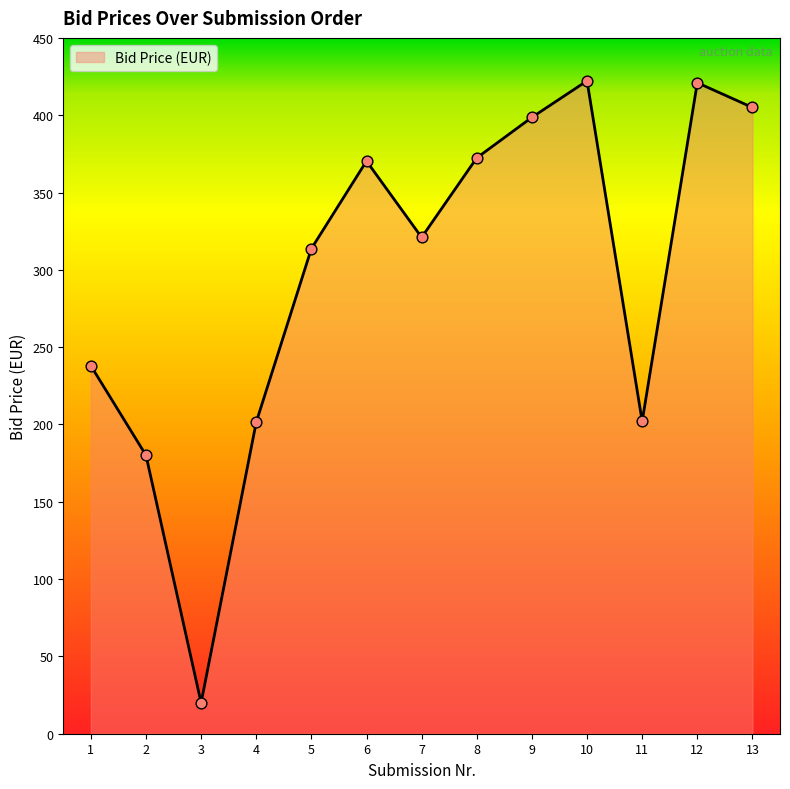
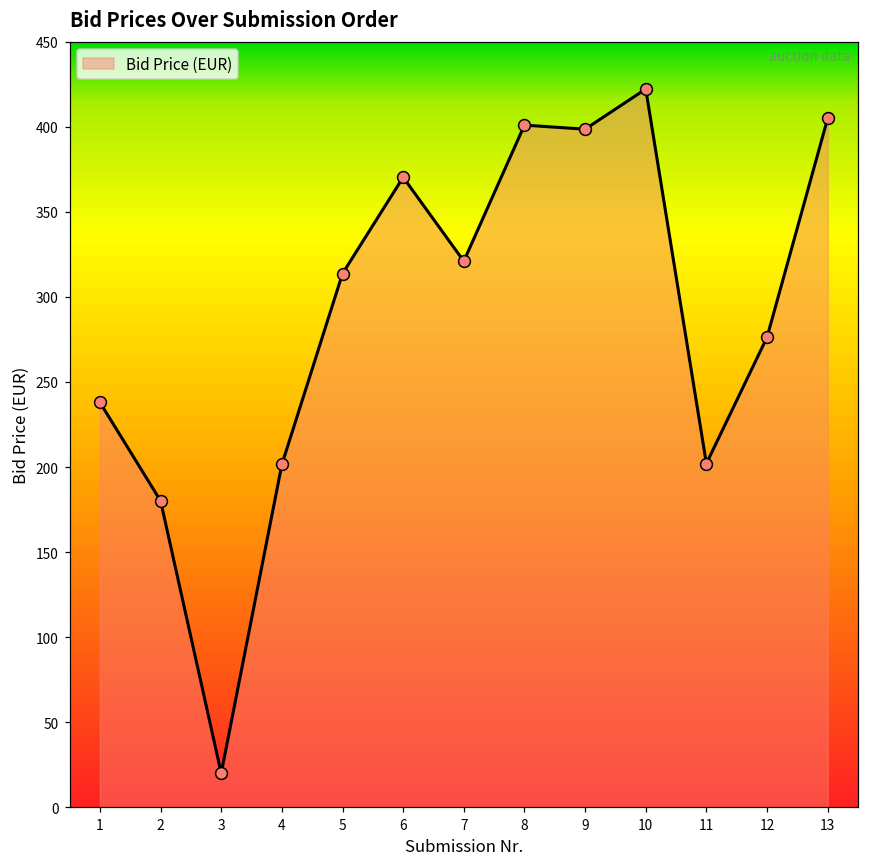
8: 372 -> 401
12: 421 -> 276
